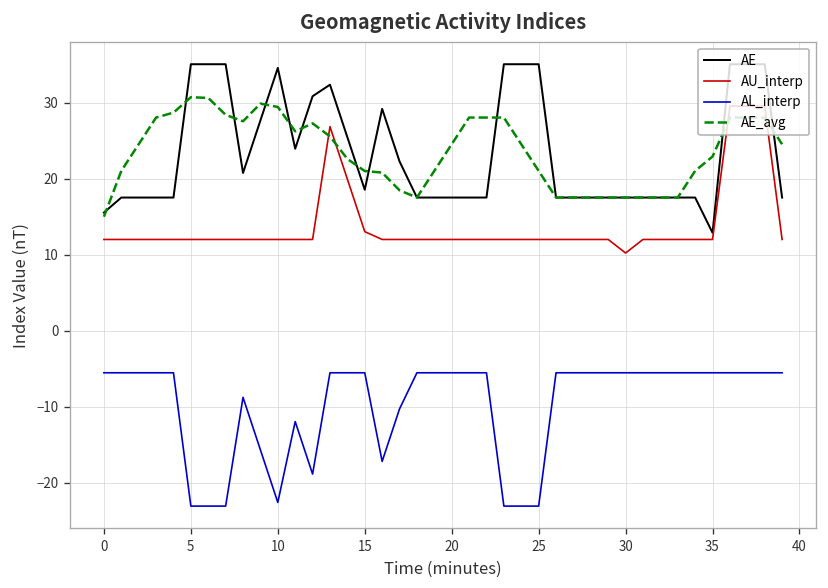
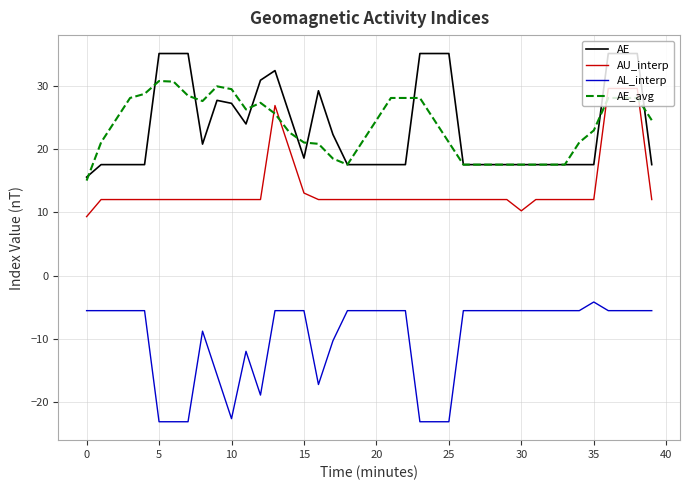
AU_interp, 0: 12 -> 9
AE, 10: 35 -> 27
AE, 35: 13 -> 18
AL_interp, 35: -6 -> -4
